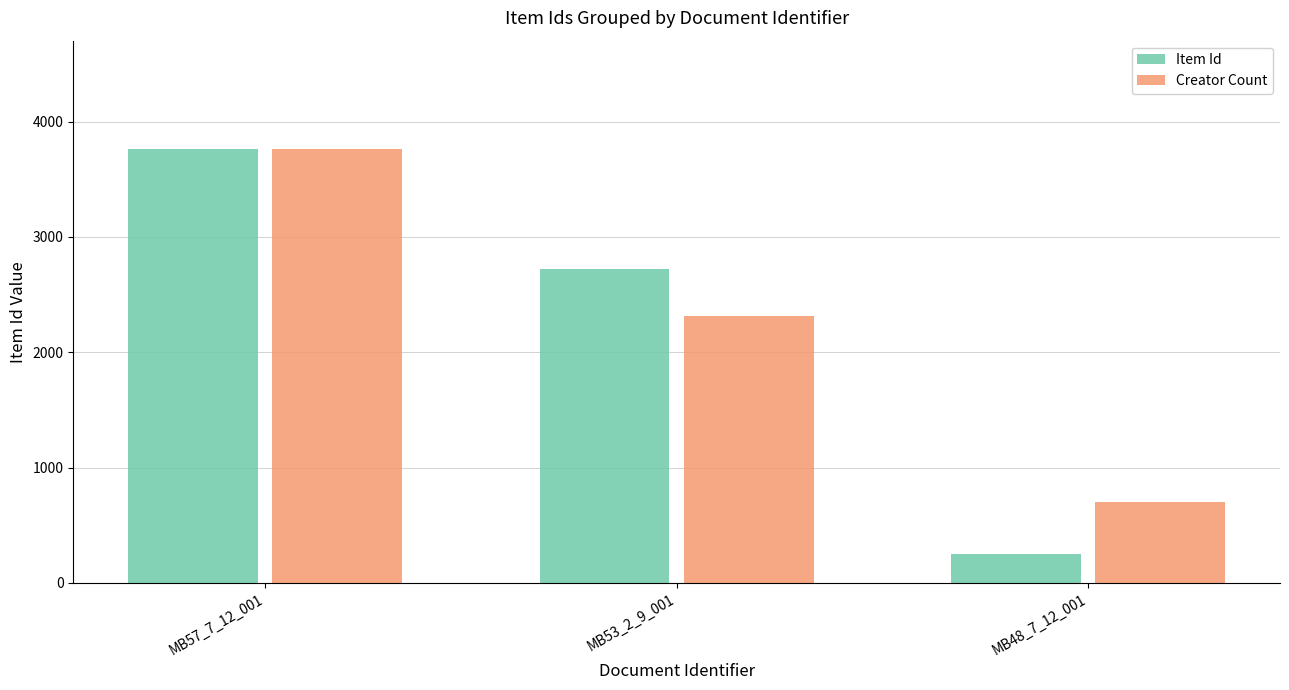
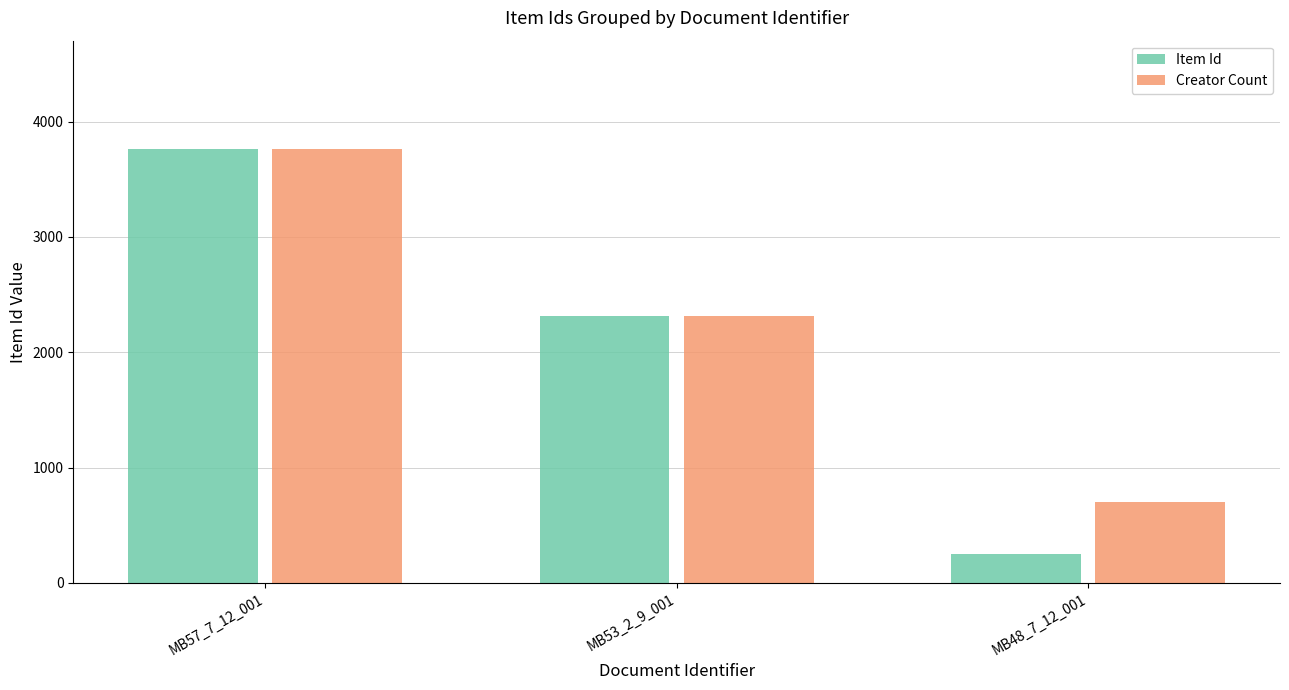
Item Id, MB53_2_9_001: 2720 -> 2320
